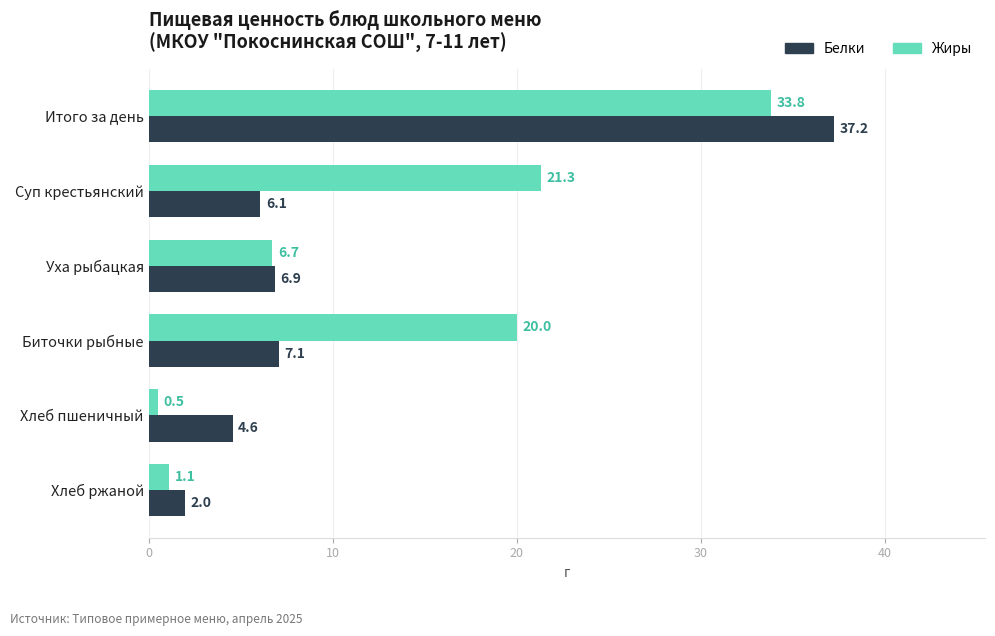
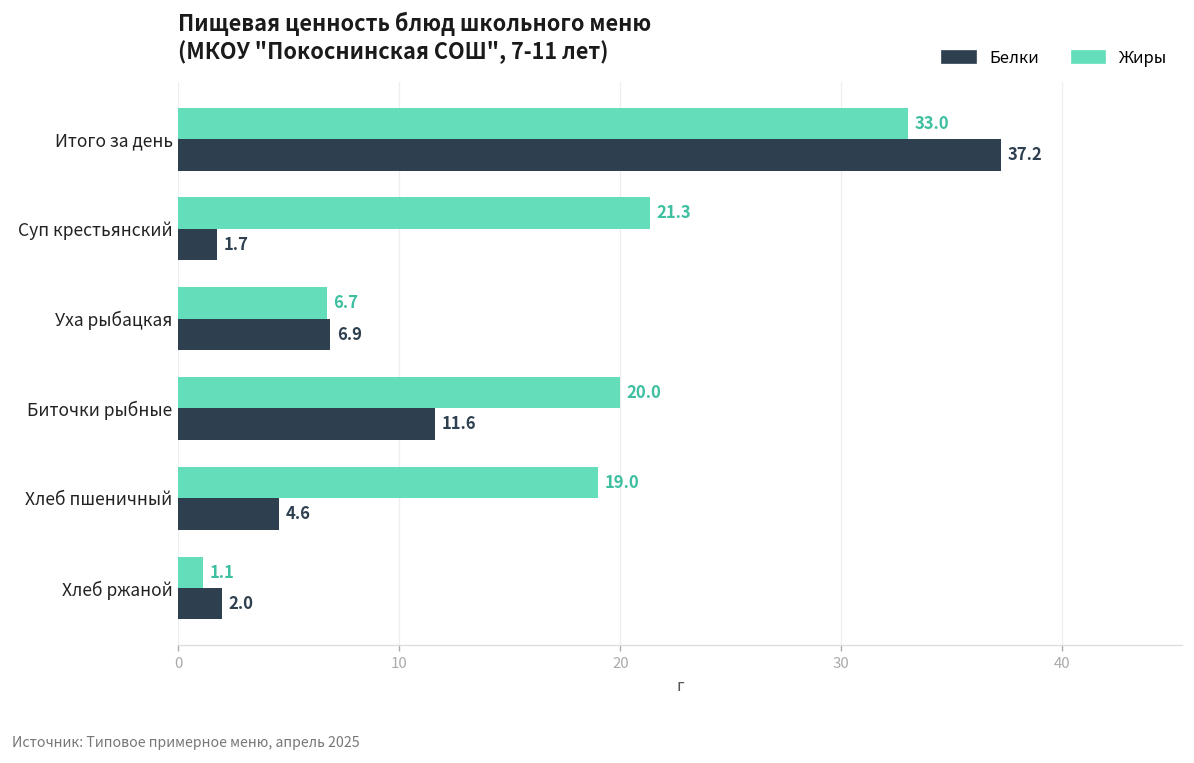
Жиры, Итого за день: 33.8 -> 33.0
Белки, Суп крестьянский: 6.1 -> 1.7
Белки, Биточки рыбные: 7.1 -> 11.6
Жиры, Хлеб пшеничный: 0.5 -> 19.0
